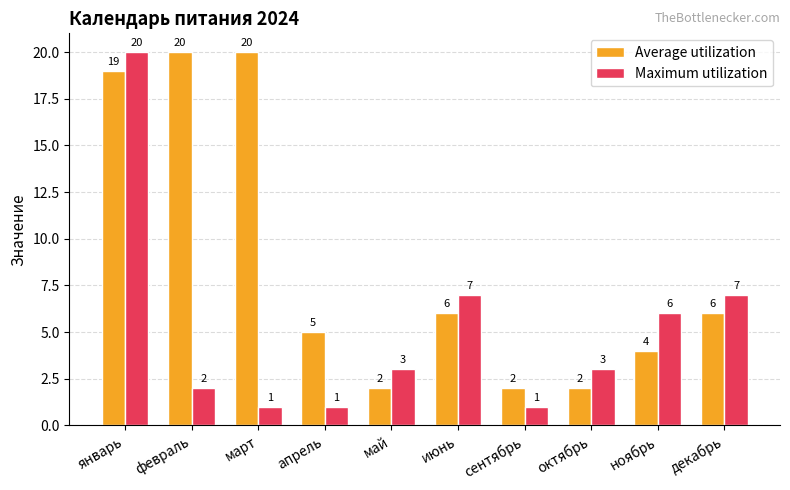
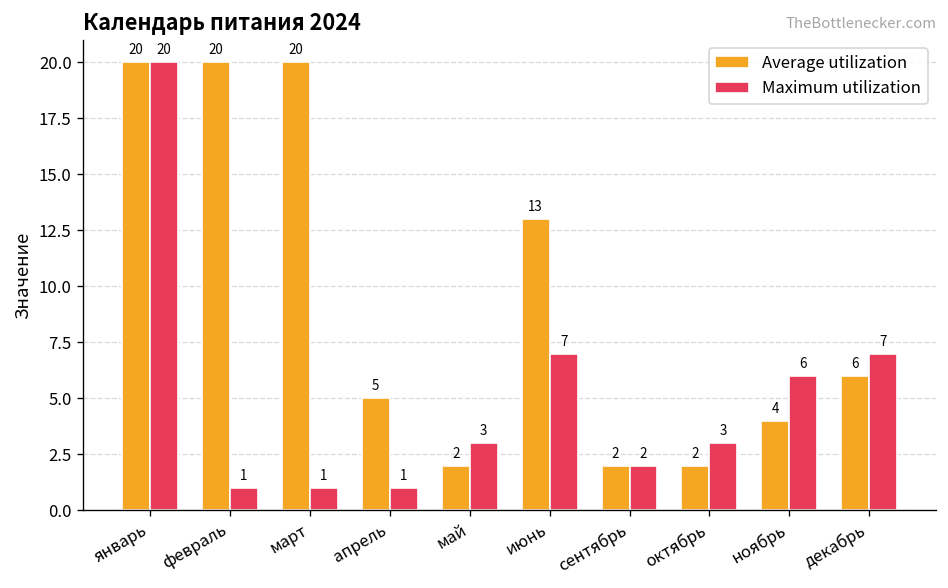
Average utilization, январь: 19 -> 20
Maximum utilization, февраль: 2 -> 1
Average utilization, июнь: 6 -> 13
Maximum utilization, сентябрь: 1 -> 2
